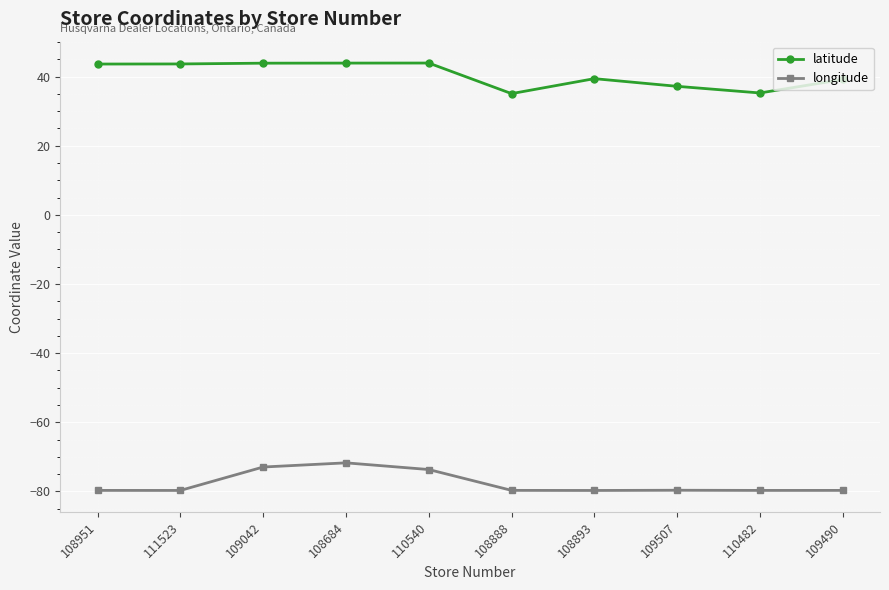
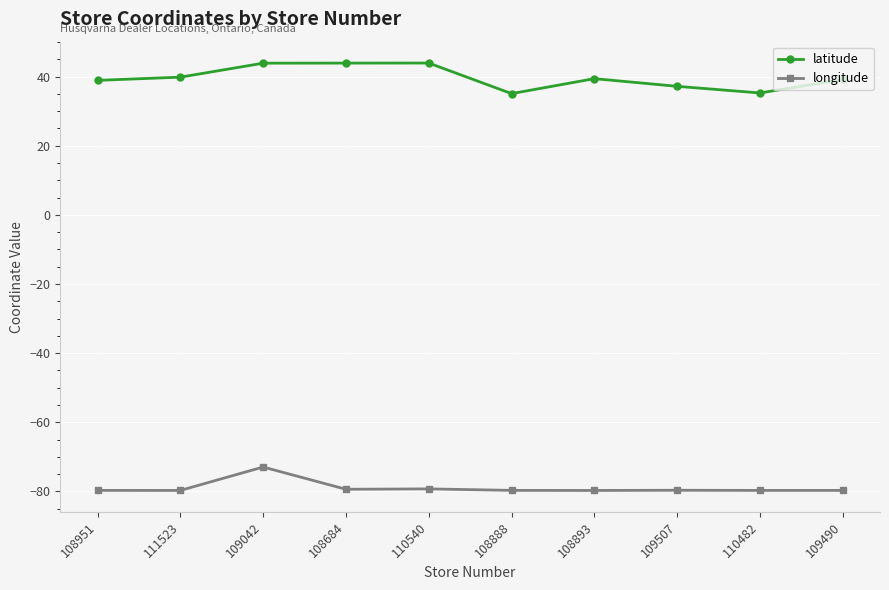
latitude, 108951: 44 -> 39
latitude, 111523: 44 -> 40
longitude, 108684: -72 -> -79
longitude, 110540: -74 -> -79
